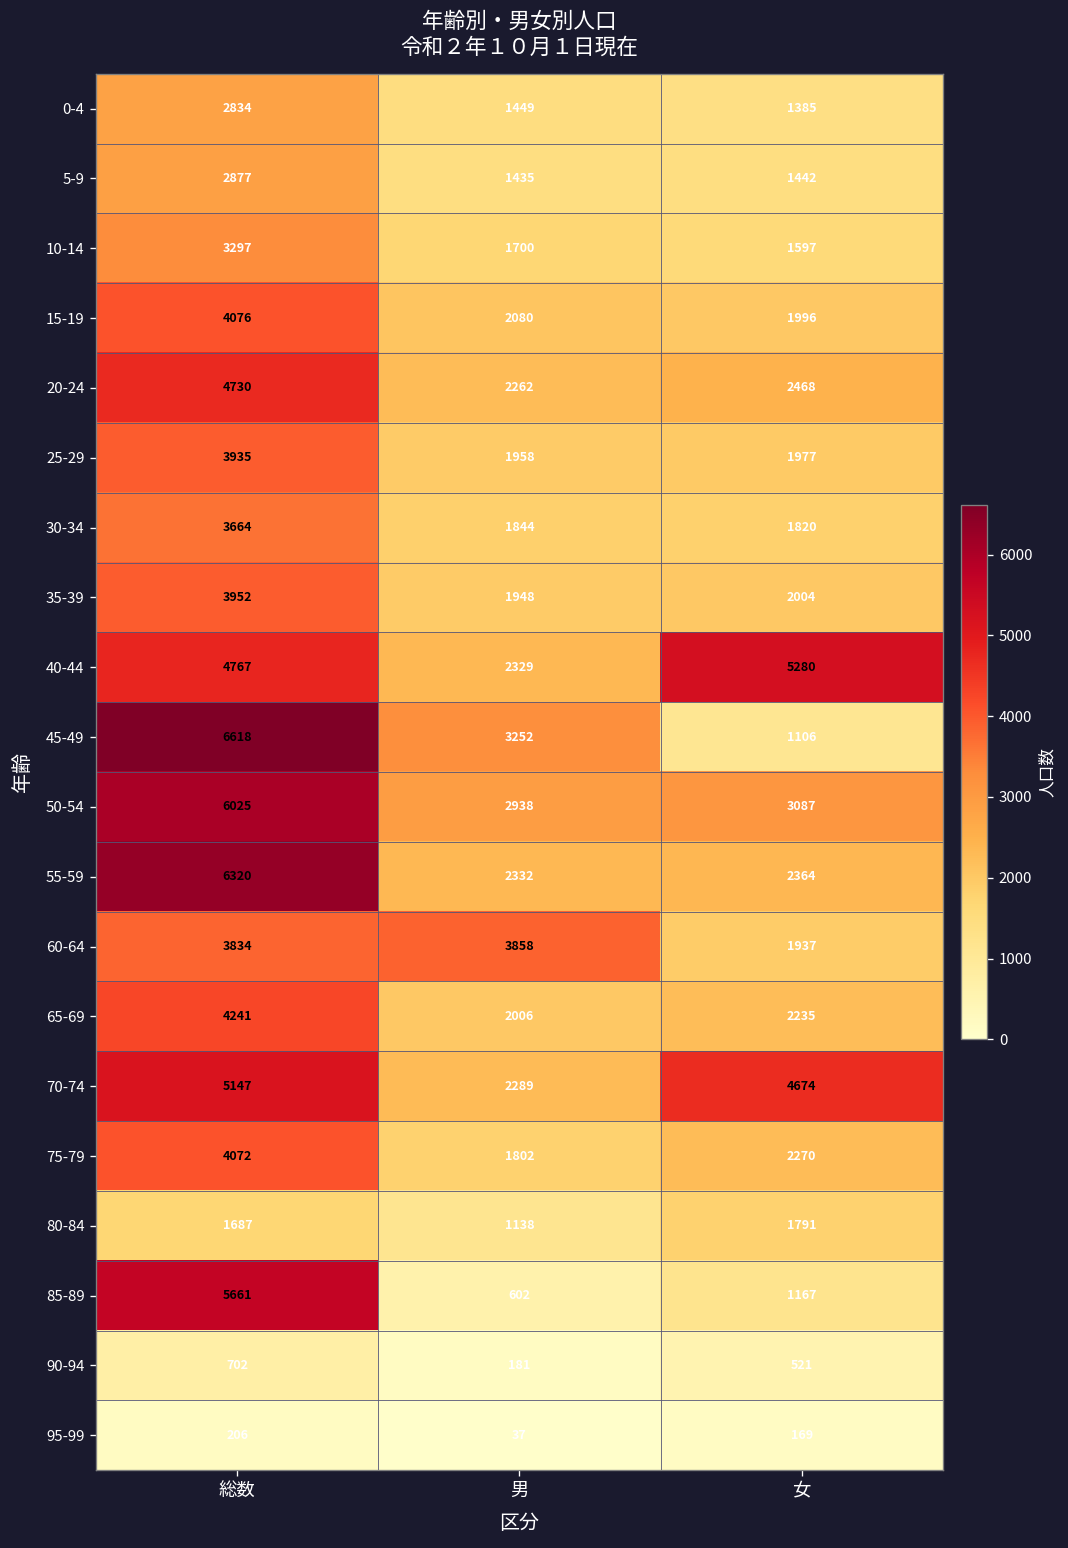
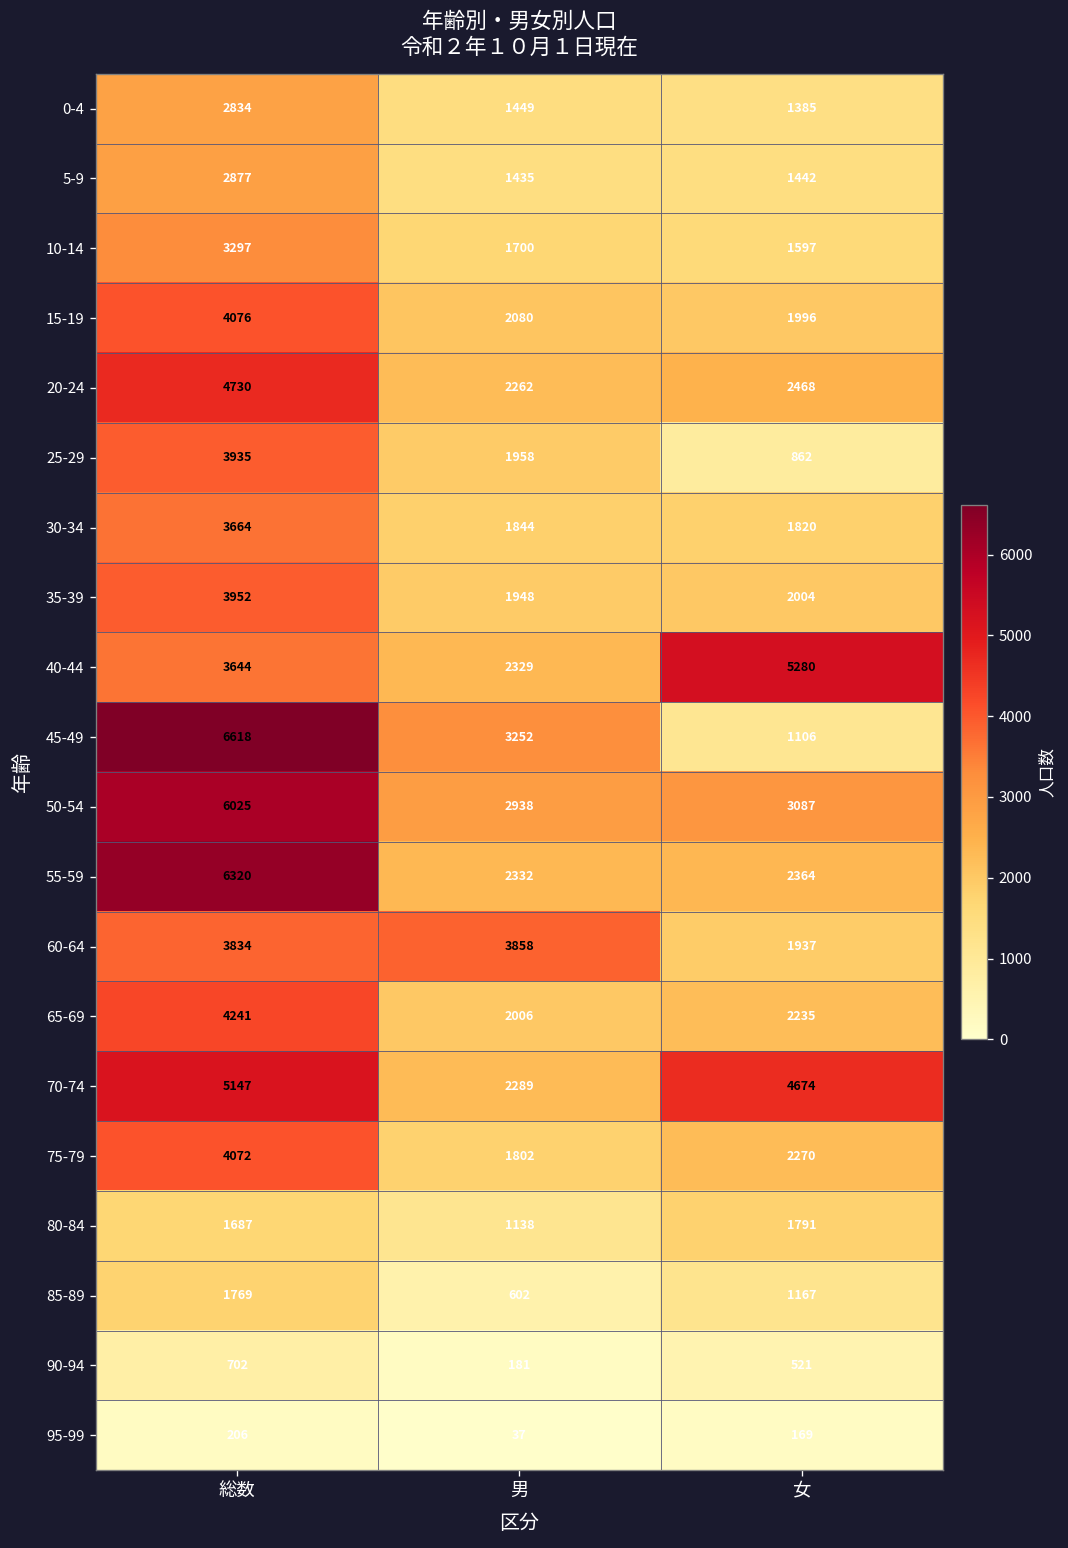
25-29, 女: 1977 -> 862
40-44, 総数: 4767 -> 3644
85-89, 総数: 5661 -> 1769
